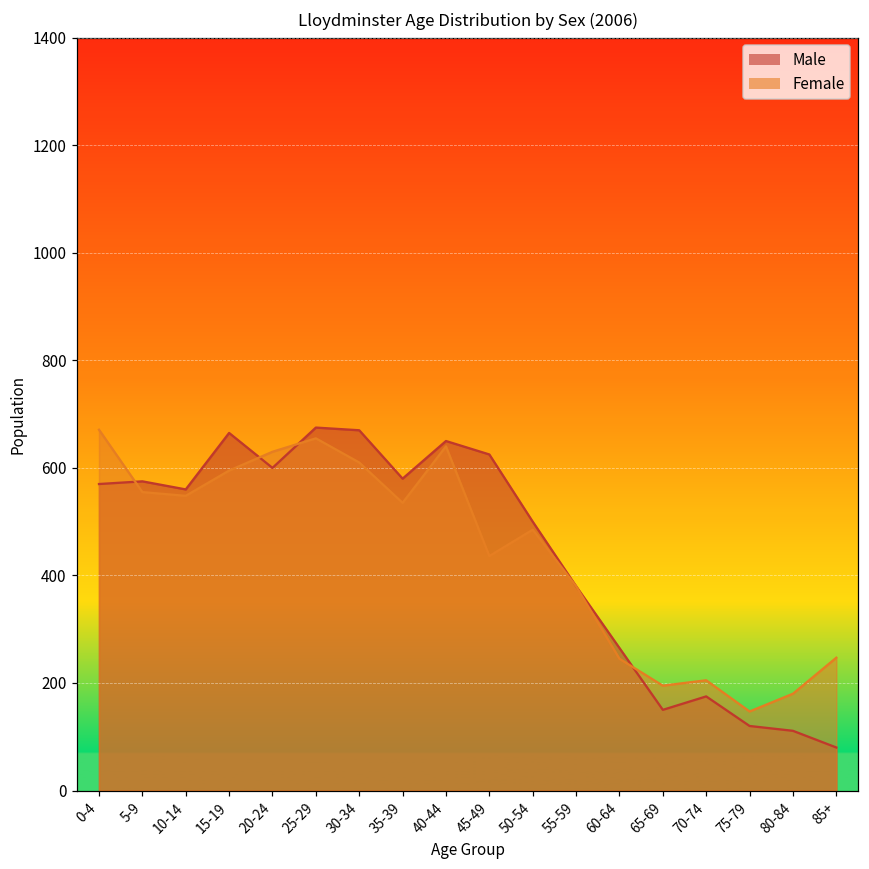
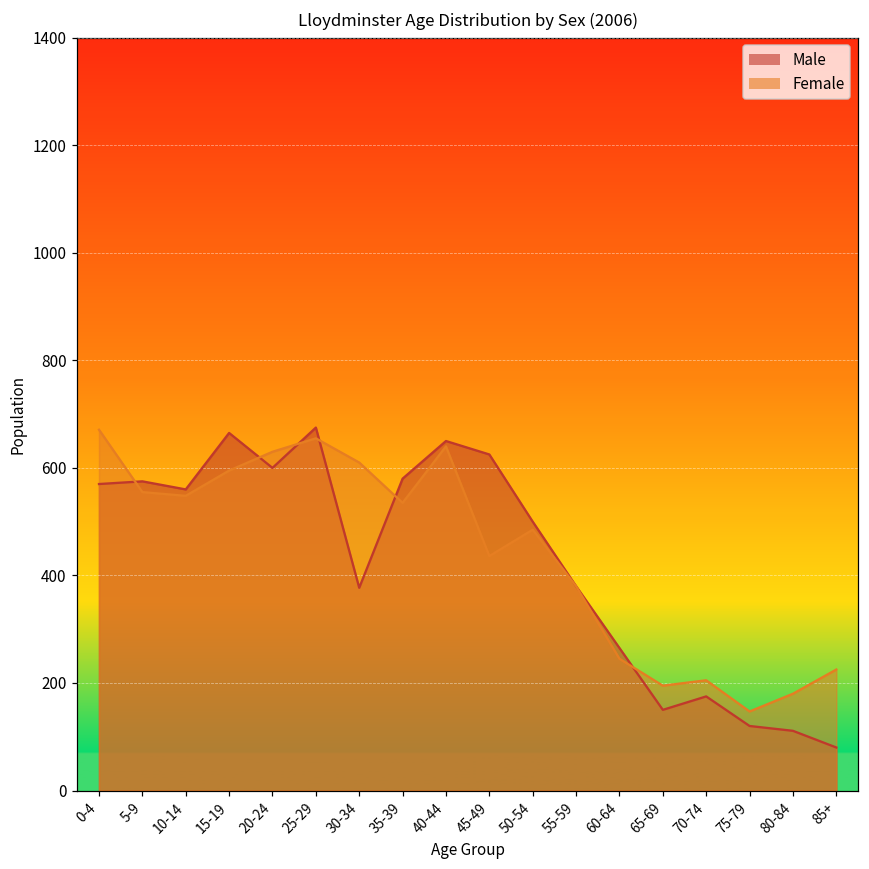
Male, 30-34: 670 -> 380
Female, 85+: 250 -> 230
